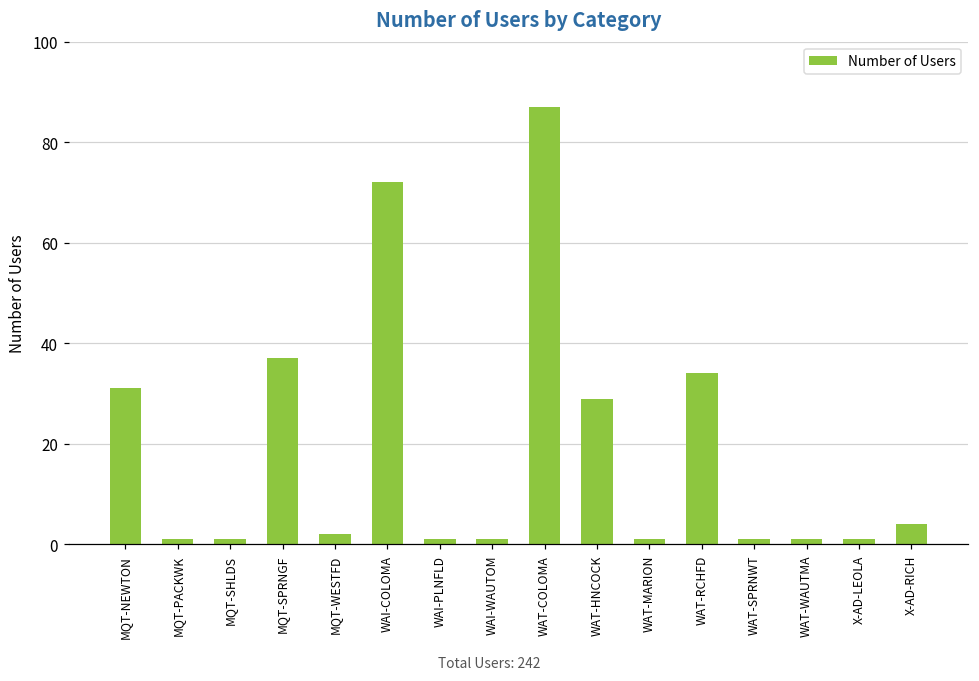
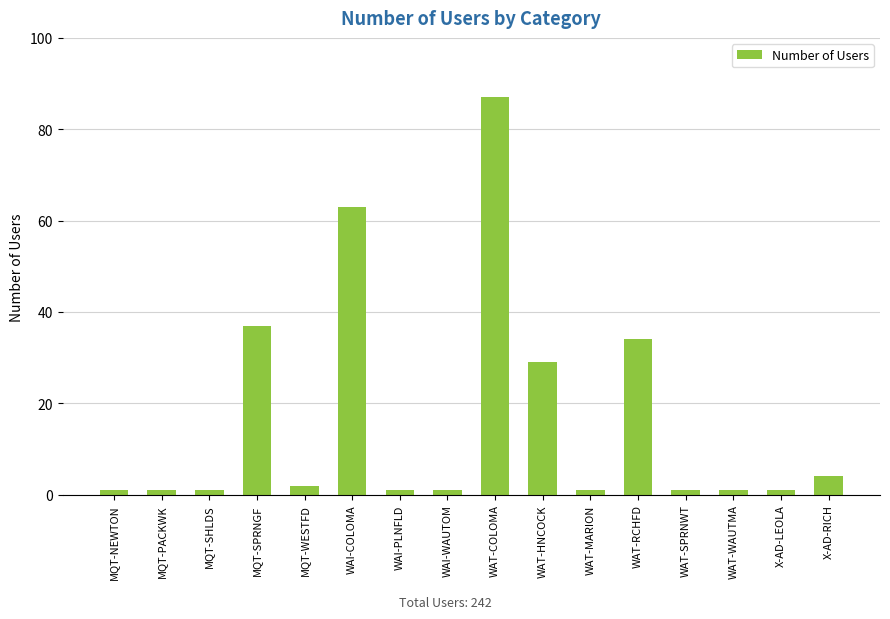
MQT-NEWTON: 31 -> 1
WAI-COLOMA: 72 -> 63
